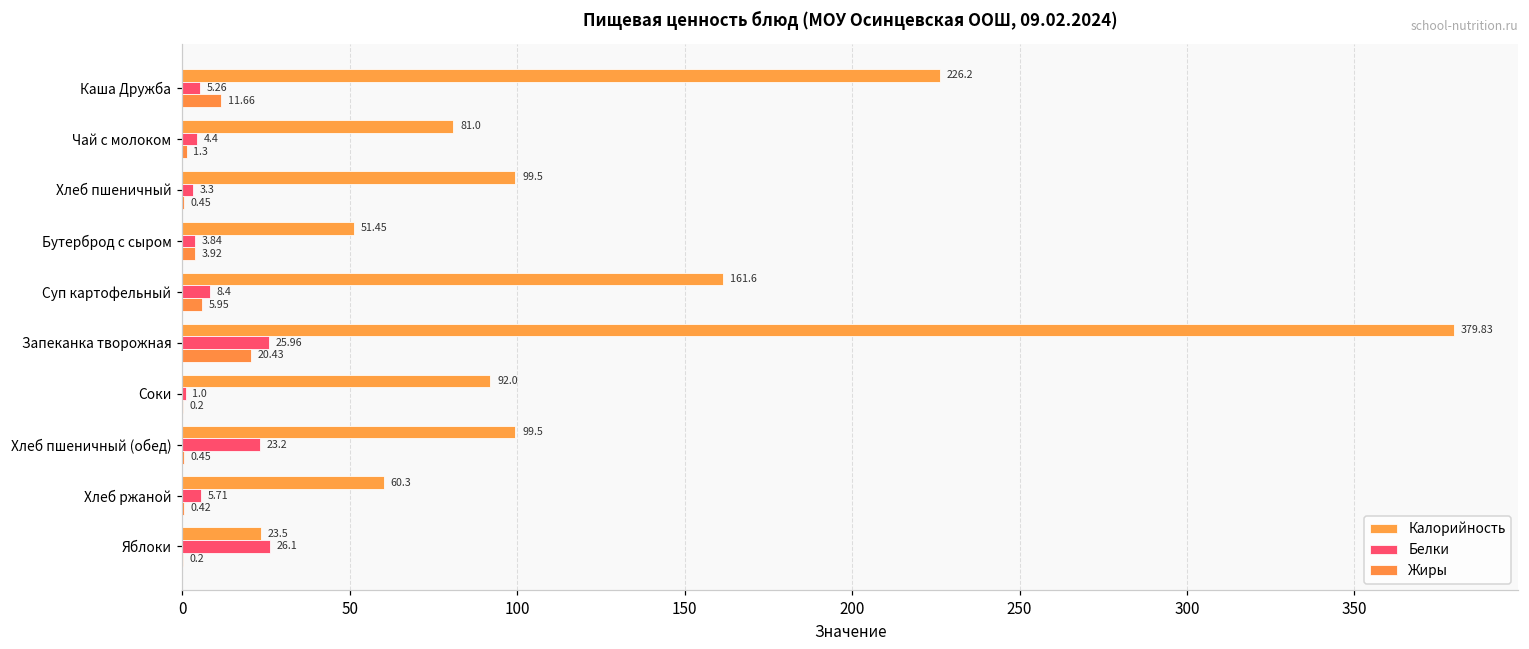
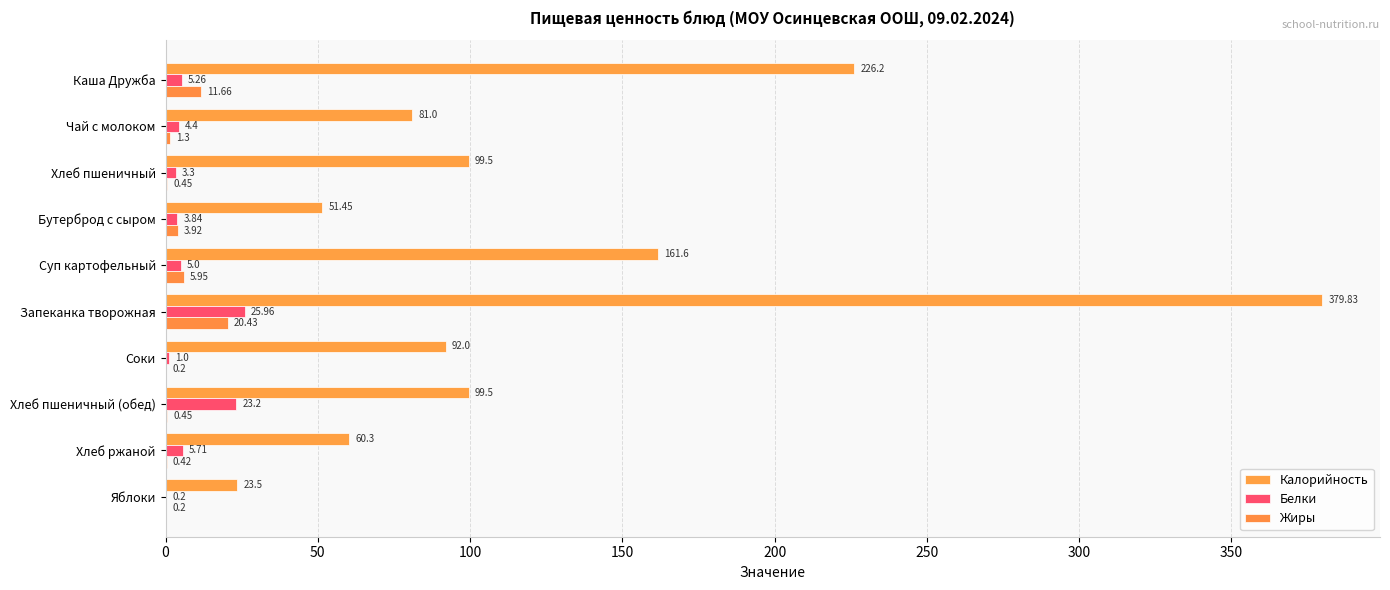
Белки, Суп картофельный: 8.4 -> 5.0
Белки, Яблоки: 26.1 -> 0.2
